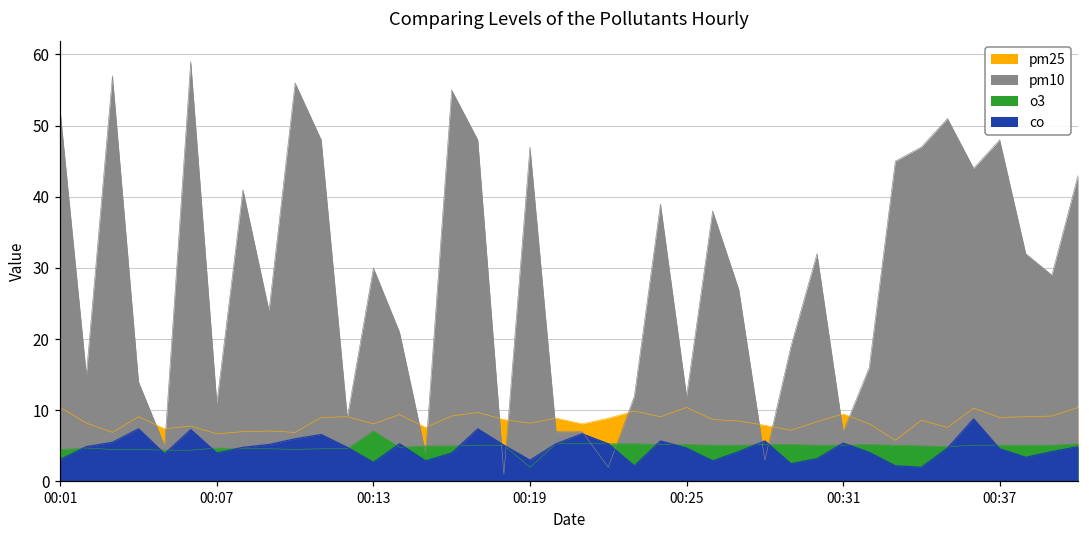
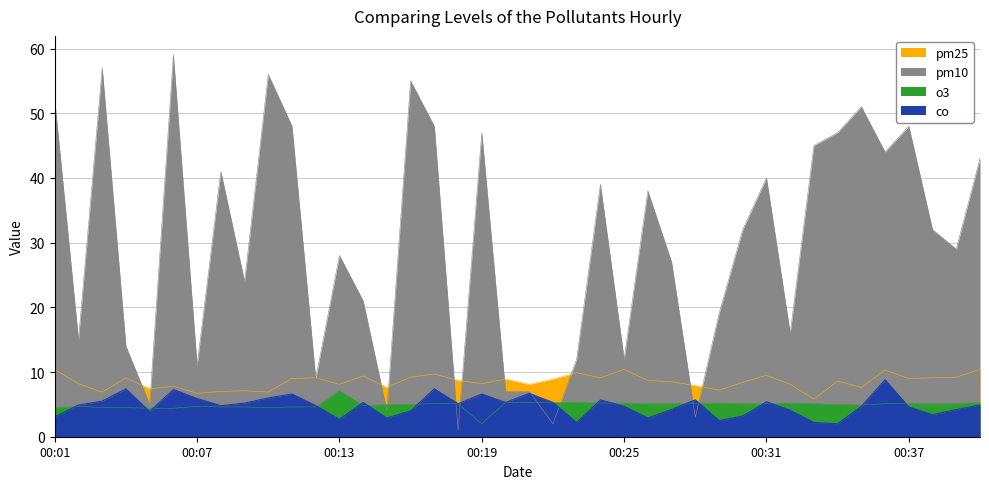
co, 00:07: 4 -> 6
pm10, 00:13: 30 -> 28
co, 00:19: 3 -> 7
pm10, 00:31: 7 -> 40
